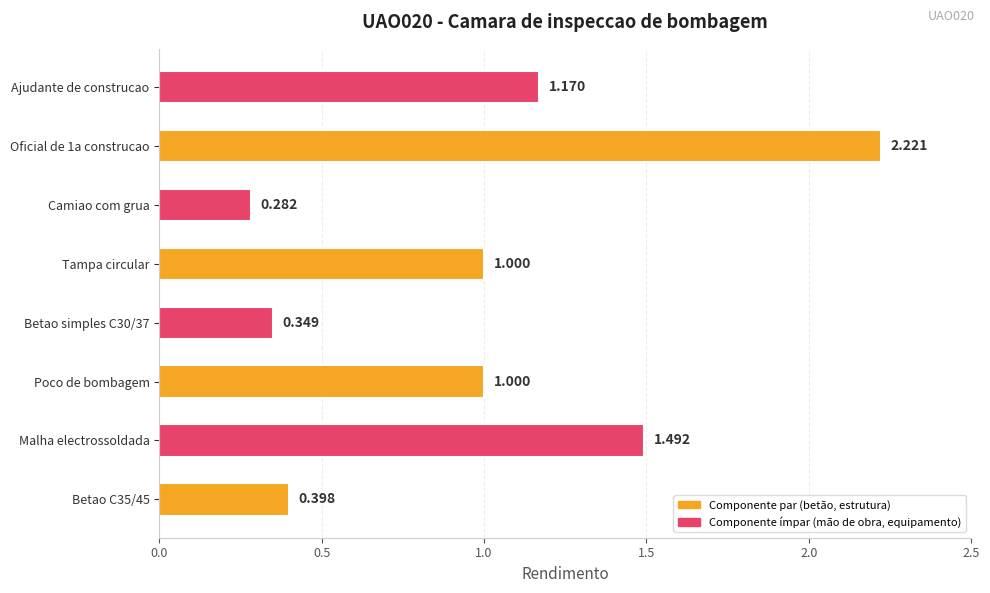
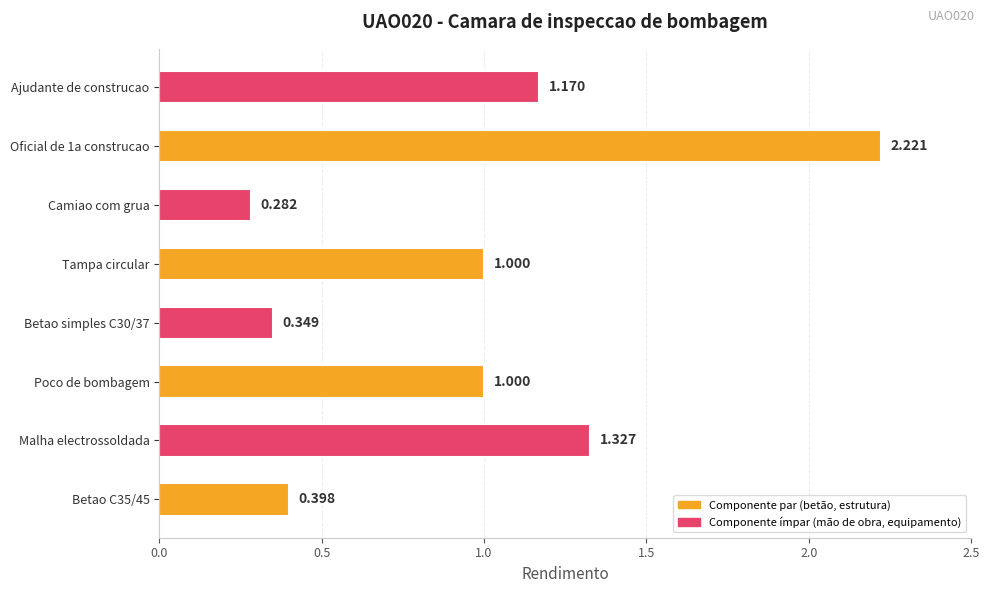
Malha electrossoldada: 1.492 -> 1.327
